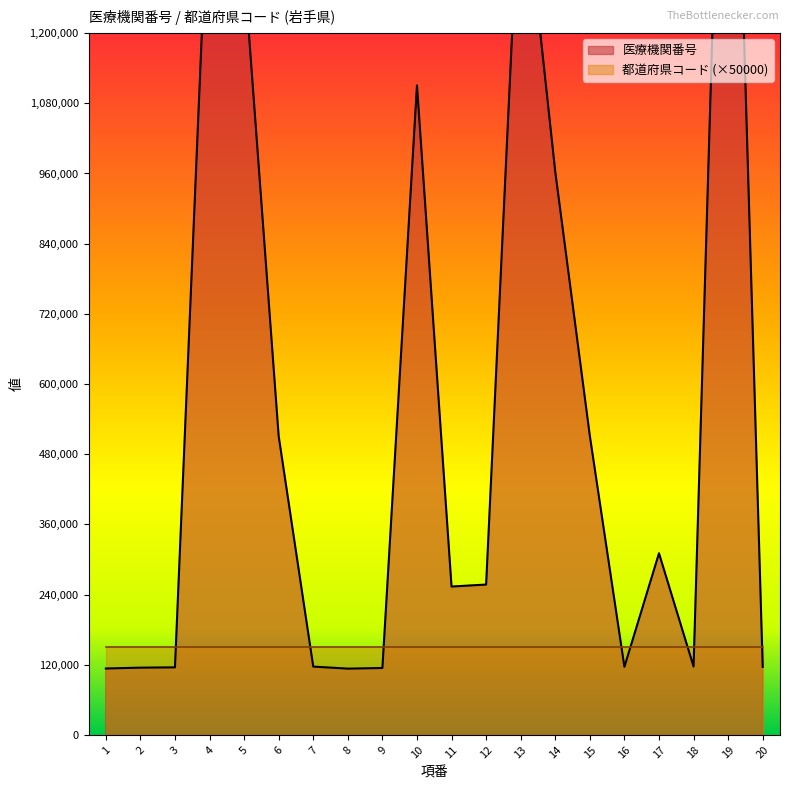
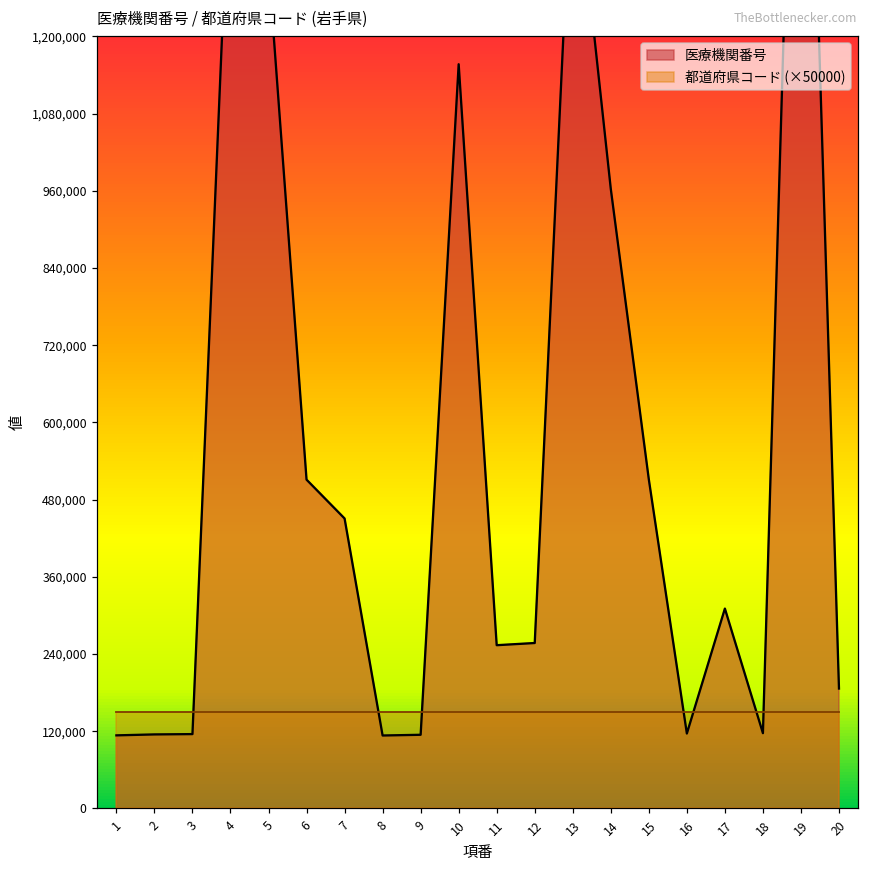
医療機関番号, 7: 120,000 -> 450,000
医療機関番号, 10: 1,110,000 -> 1,160,000
医療機関番号, 20: 120,000 -> 190,000
